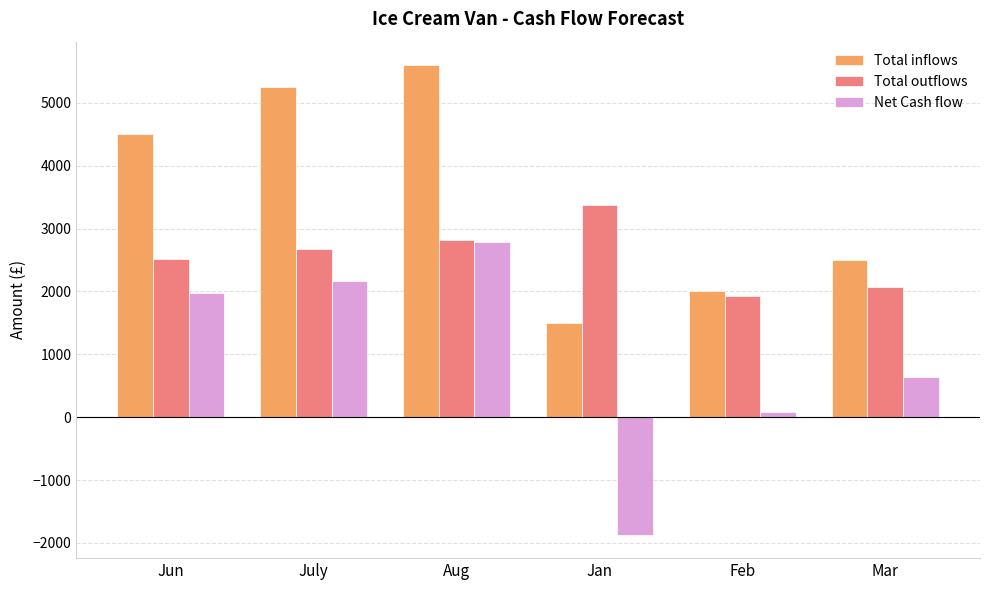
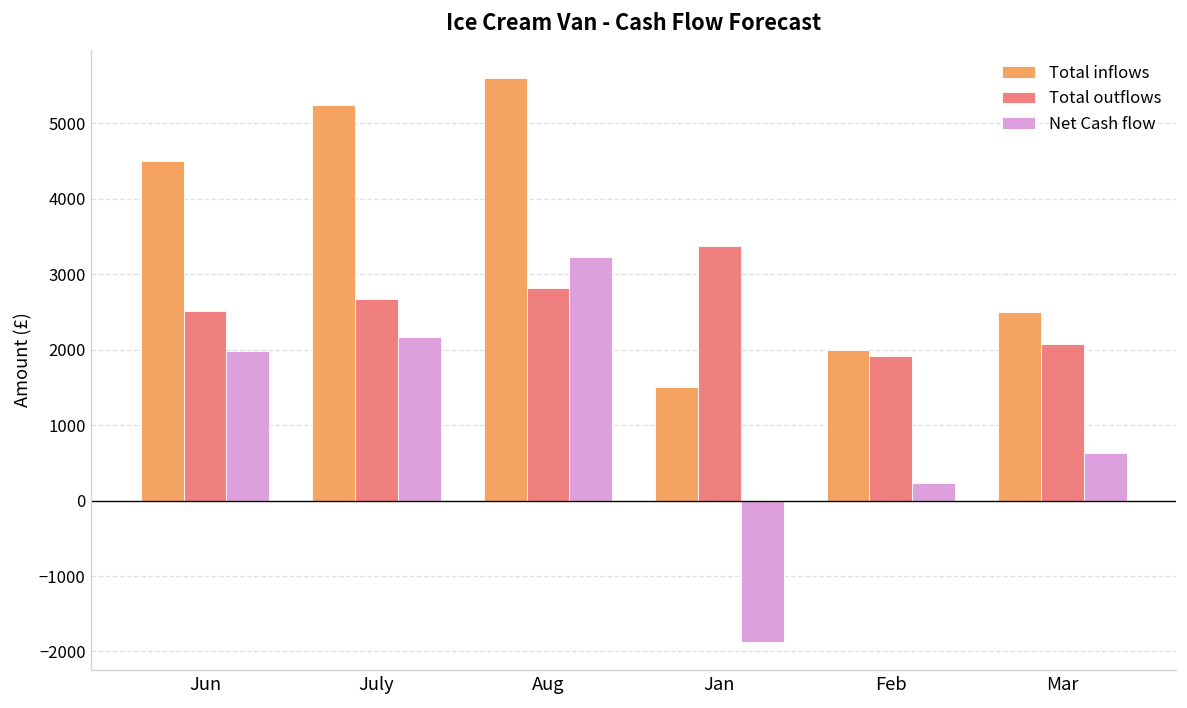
Net Cash flow, Aug: 2800 -> 3200
Net Cash flow, Feb: 100 -> 200
